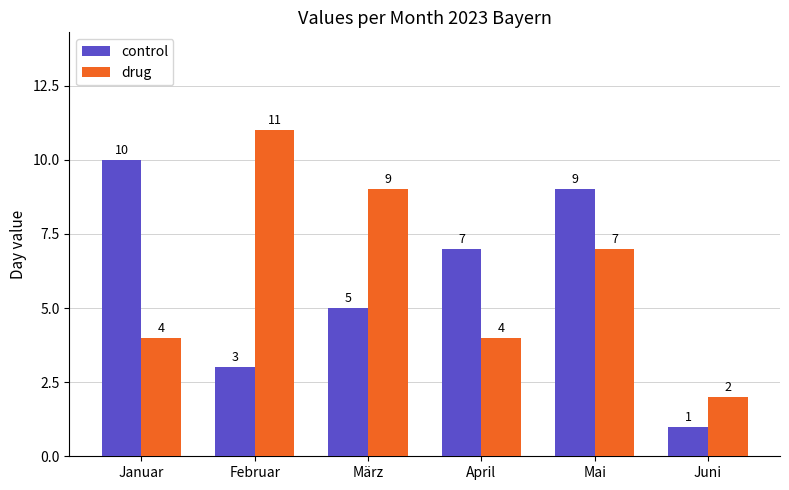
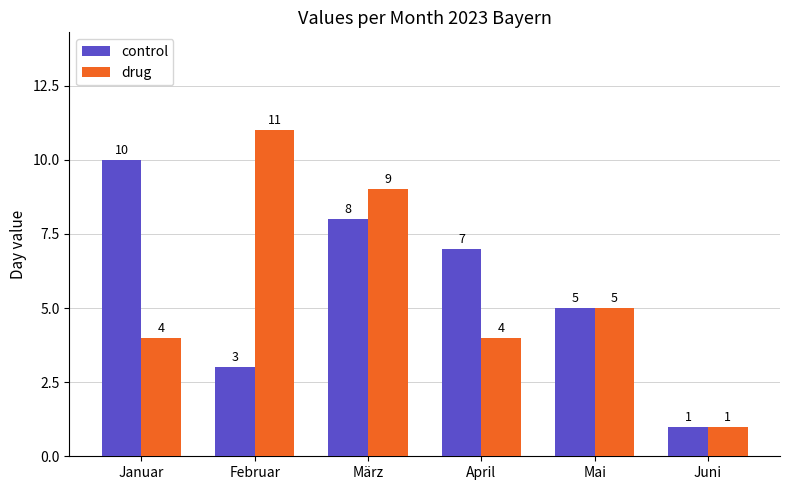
control, März: 5 -> 8
control, Mai: 9 -> 5
drug, Mai: 7 -> 5
drug, Juni: 2 -> 1
